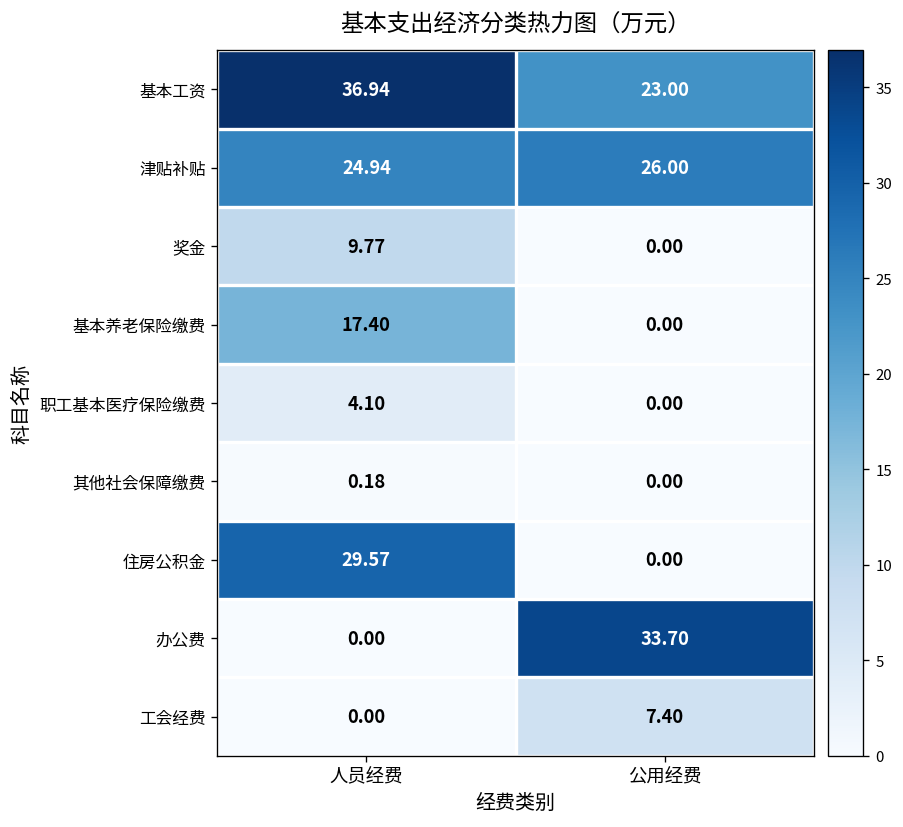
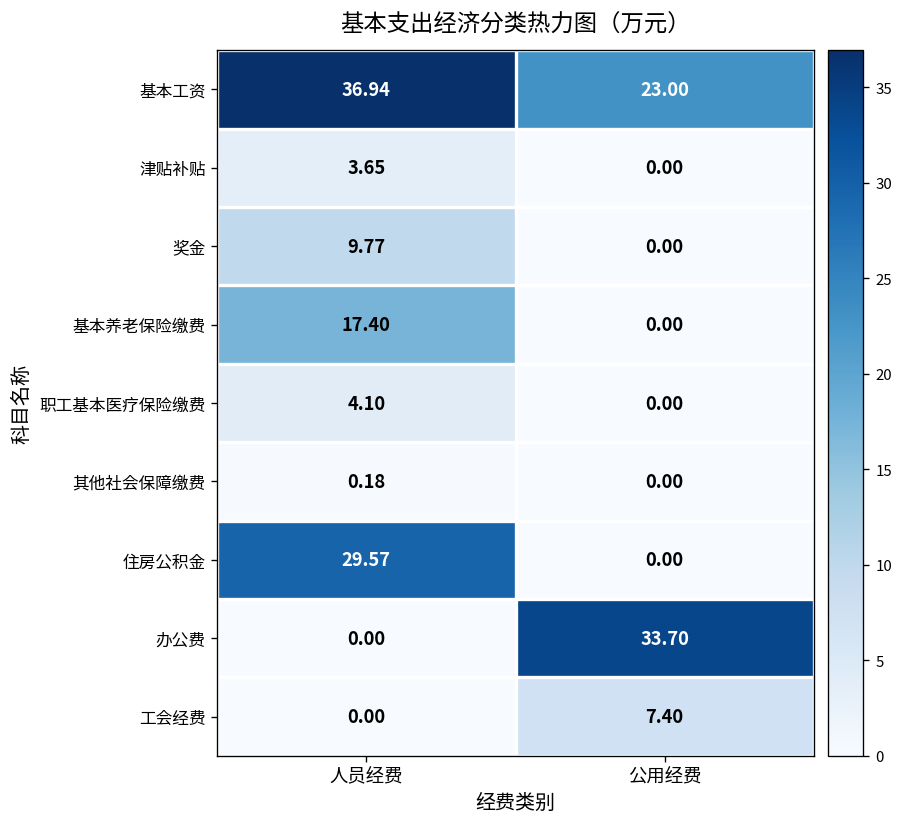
津贴补贴, 人员经费: 24.94 -> 3.65
津贴补贴, 公用经费: 26.00 -> 0.00
